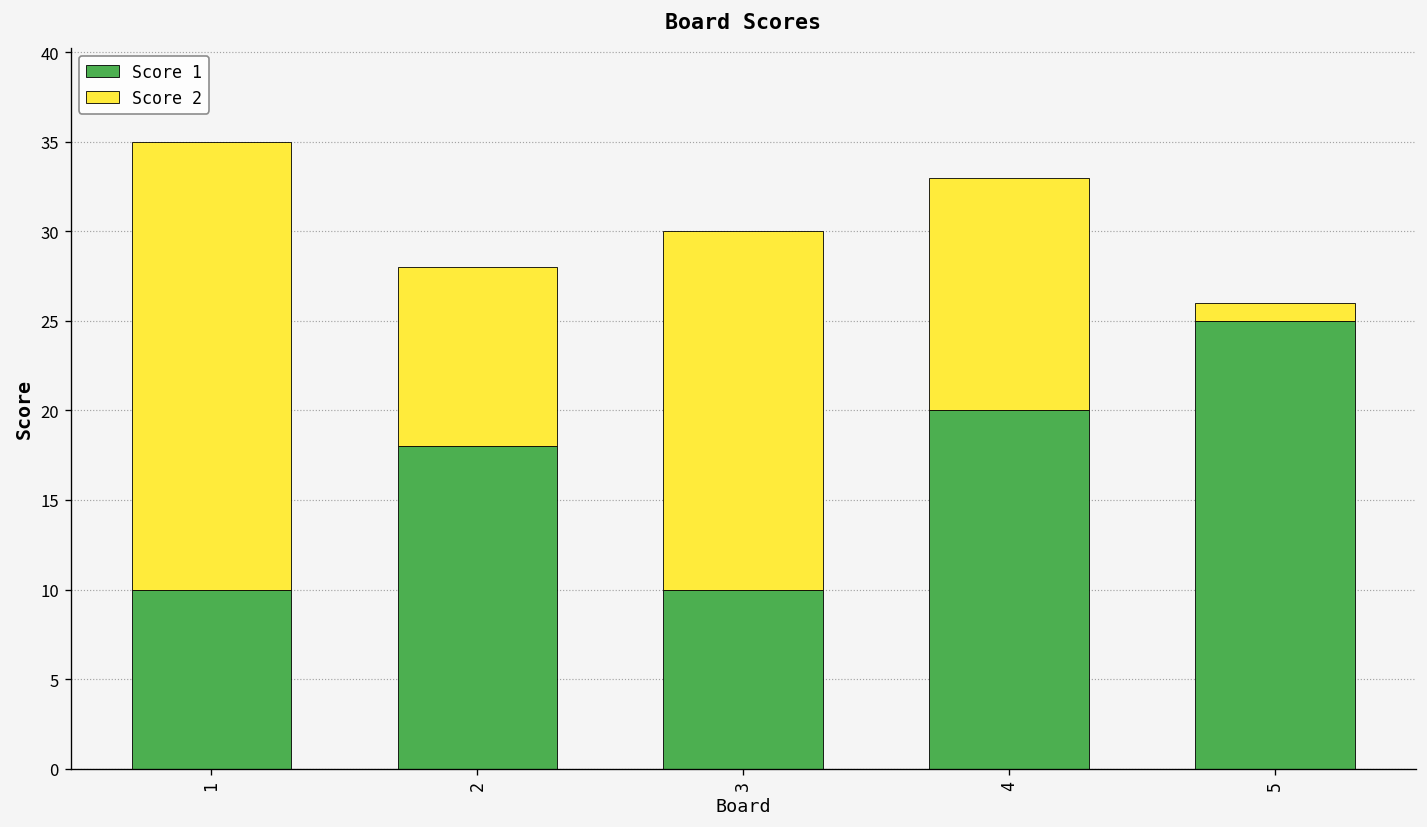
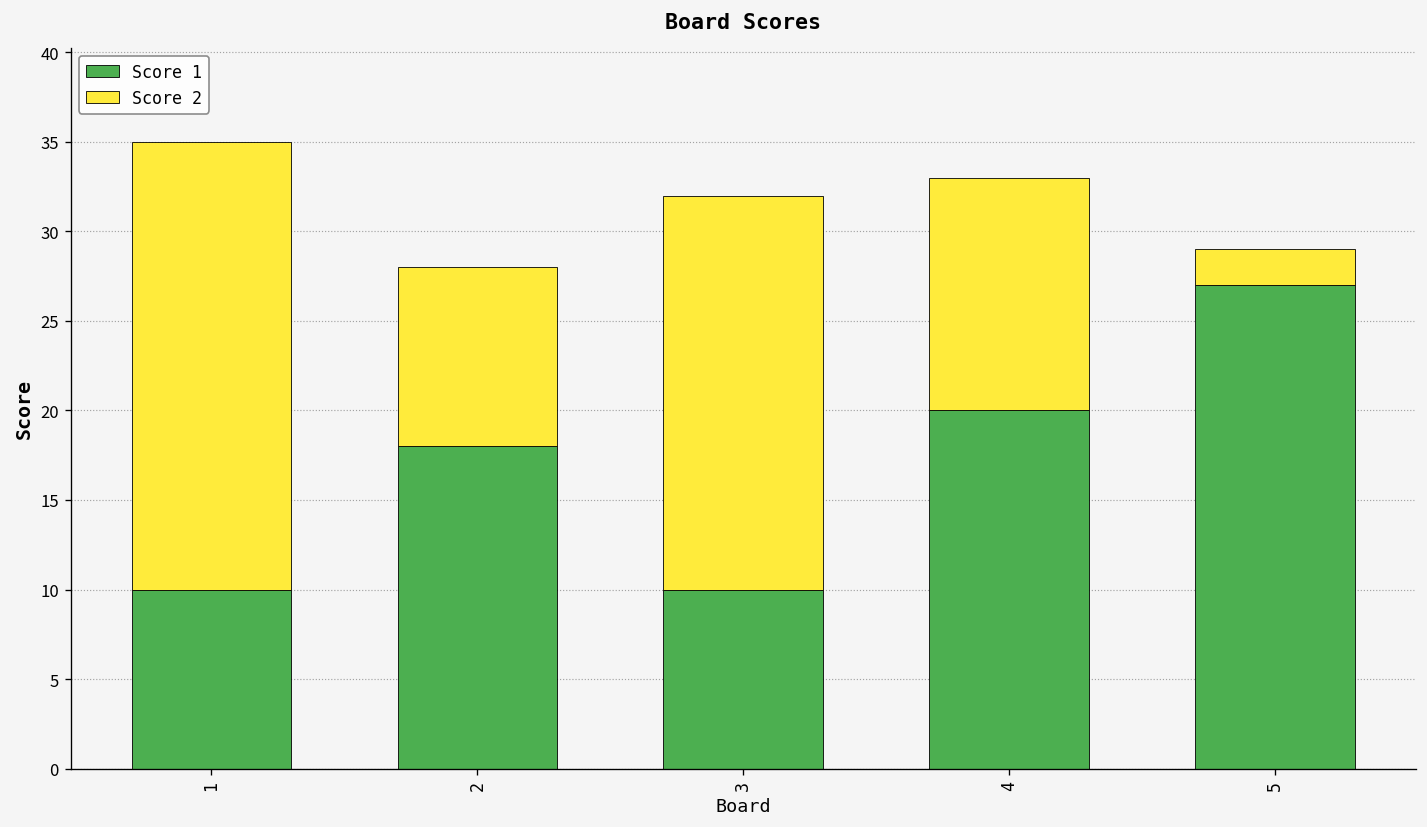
Score 2, 3: 20 -> 22
Score 1, 5: 25 -> 27
Score 2, 5: 1 -> 2
